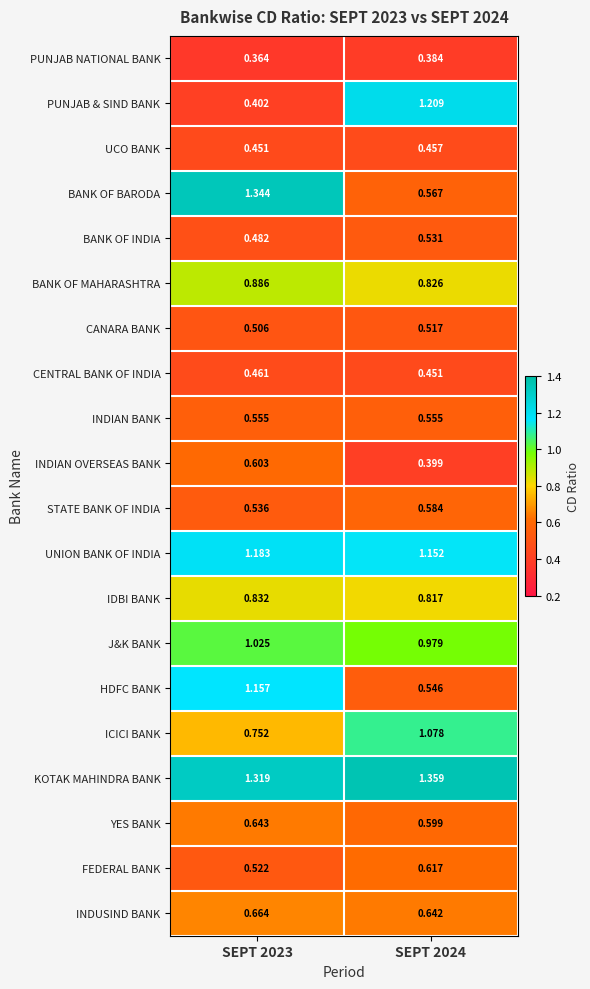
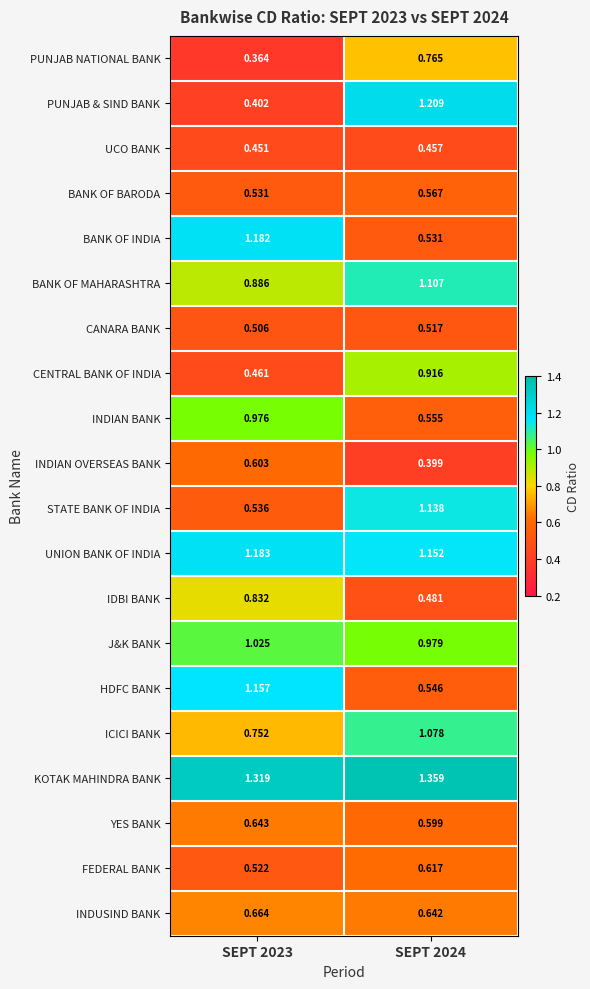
PUNJAB NATIONAL BANK, SEPT 2024: 0.384 -> 0.765
BANK OF BARODA, SEPT 2023: 1.344 -> 0.531
BANK OF INDIA, SEPT 2023: 0.482 -> 1.182
BANK OF MAHARASHTRA, SEPT 2024: 0.826 -> 1.107
CENTRAL BANK OF INDIA, SEPT 2024: 0.451 -> 0.916
INDIAN BANK, SEPT 2023: 0.555 -> 0.976
STATE BANK OF INDIA, SEPT 2024: 0.584 -> 1.138
IDBI BANK, SEPT 2024: 0.817 -> 0.481
